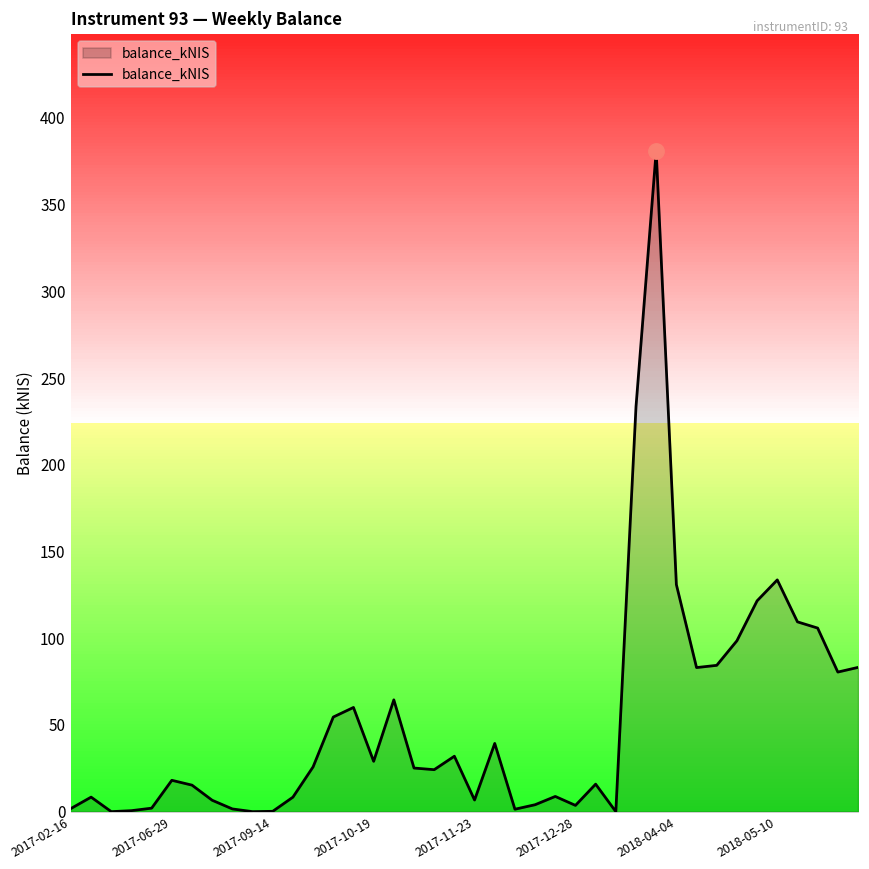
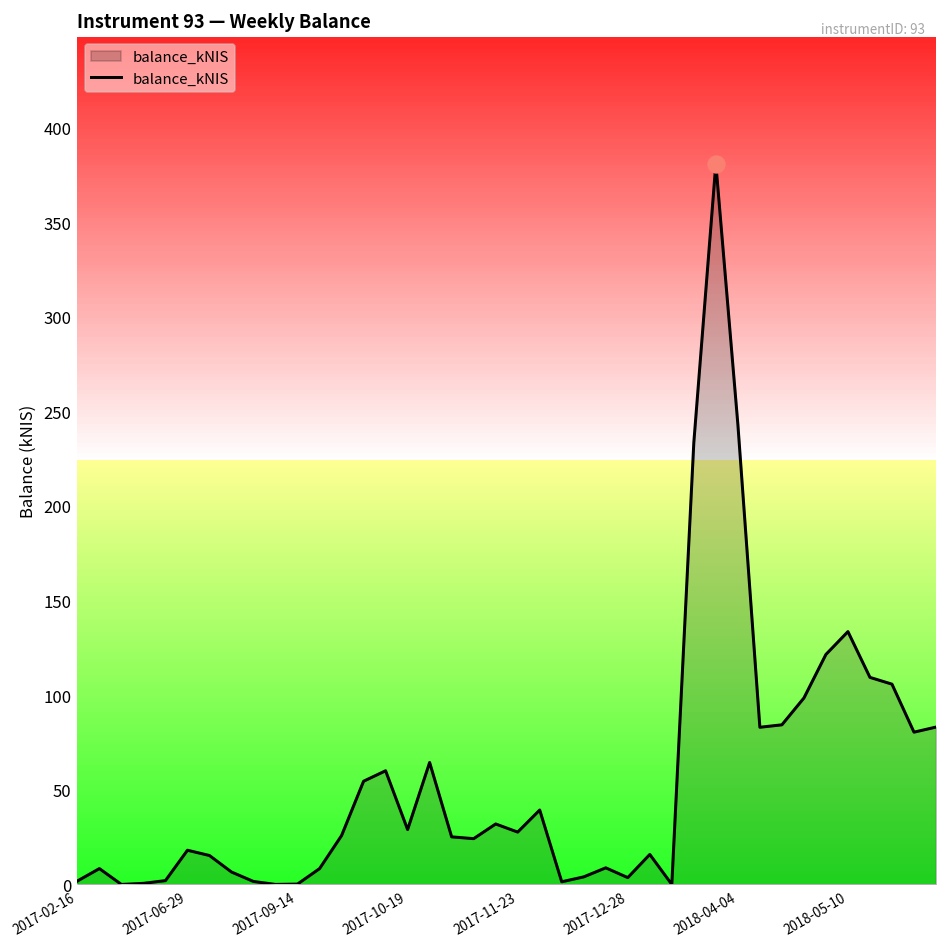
balance_kNIS, 2017-11-23: 7 -> 28
balance_kNIS, 2018-04-04: 131 -> 243
